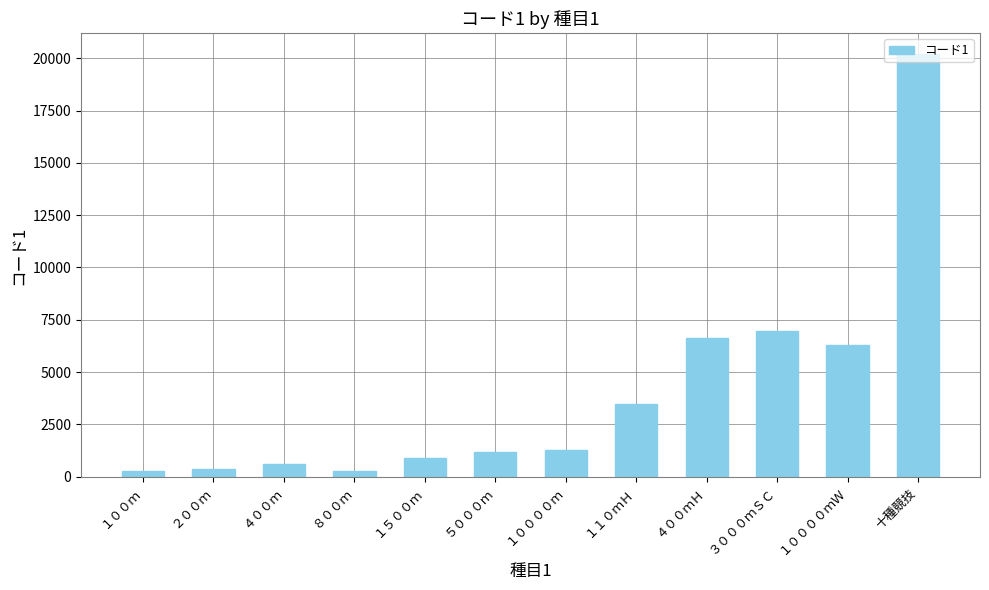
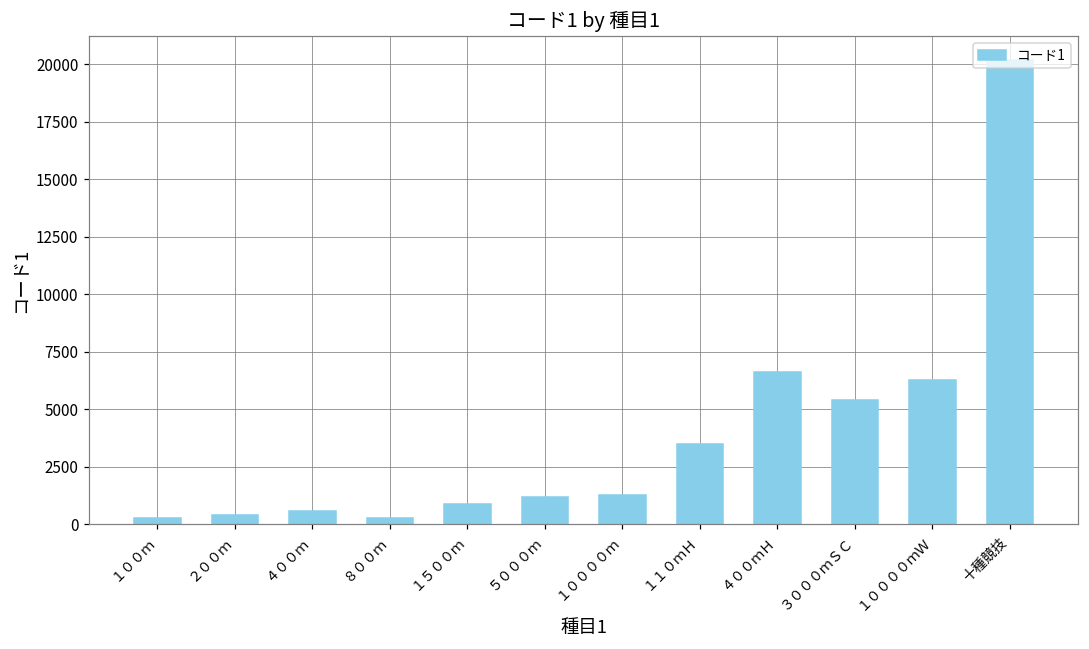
３０００ｍＳＣ: 6900 -> 5400
